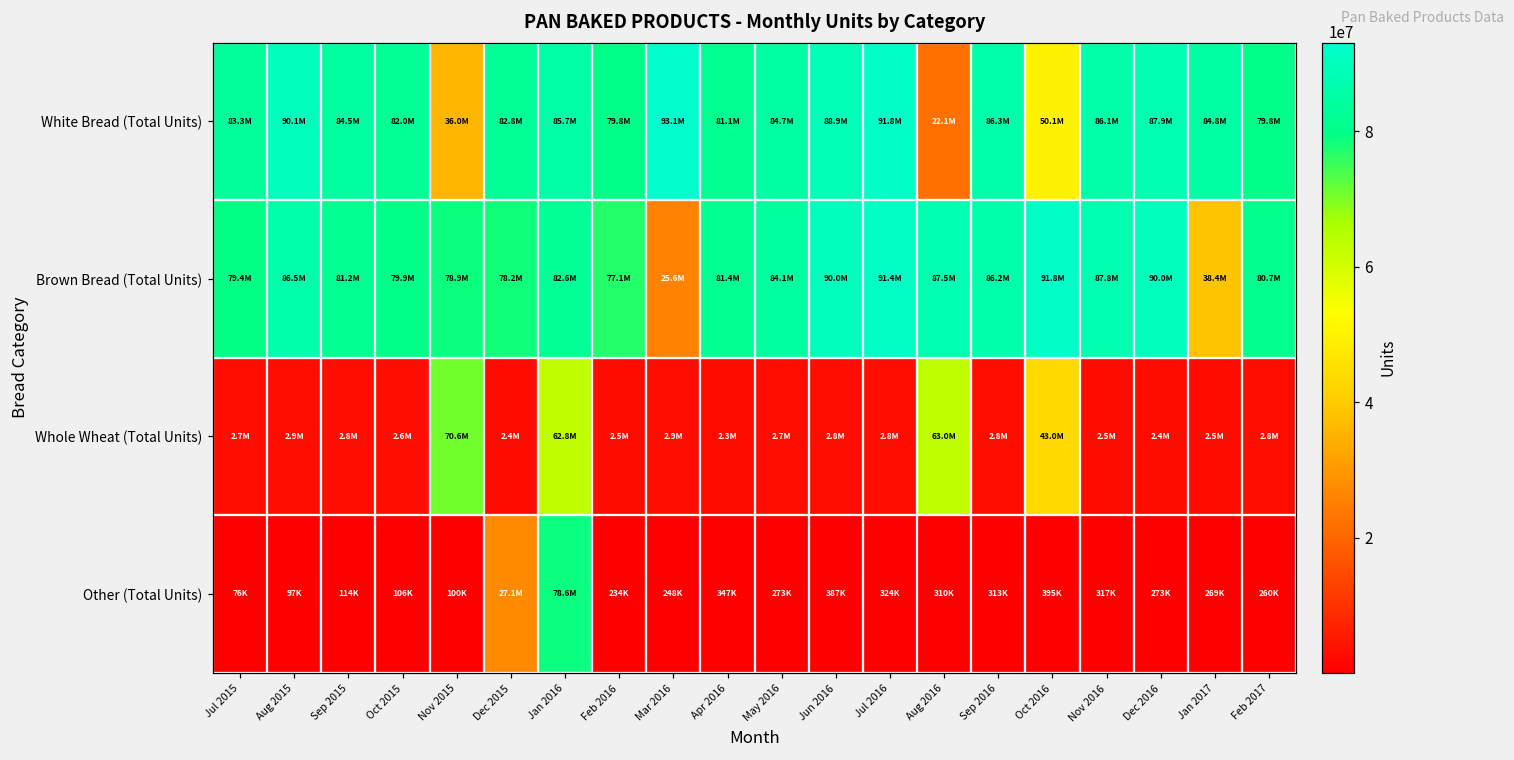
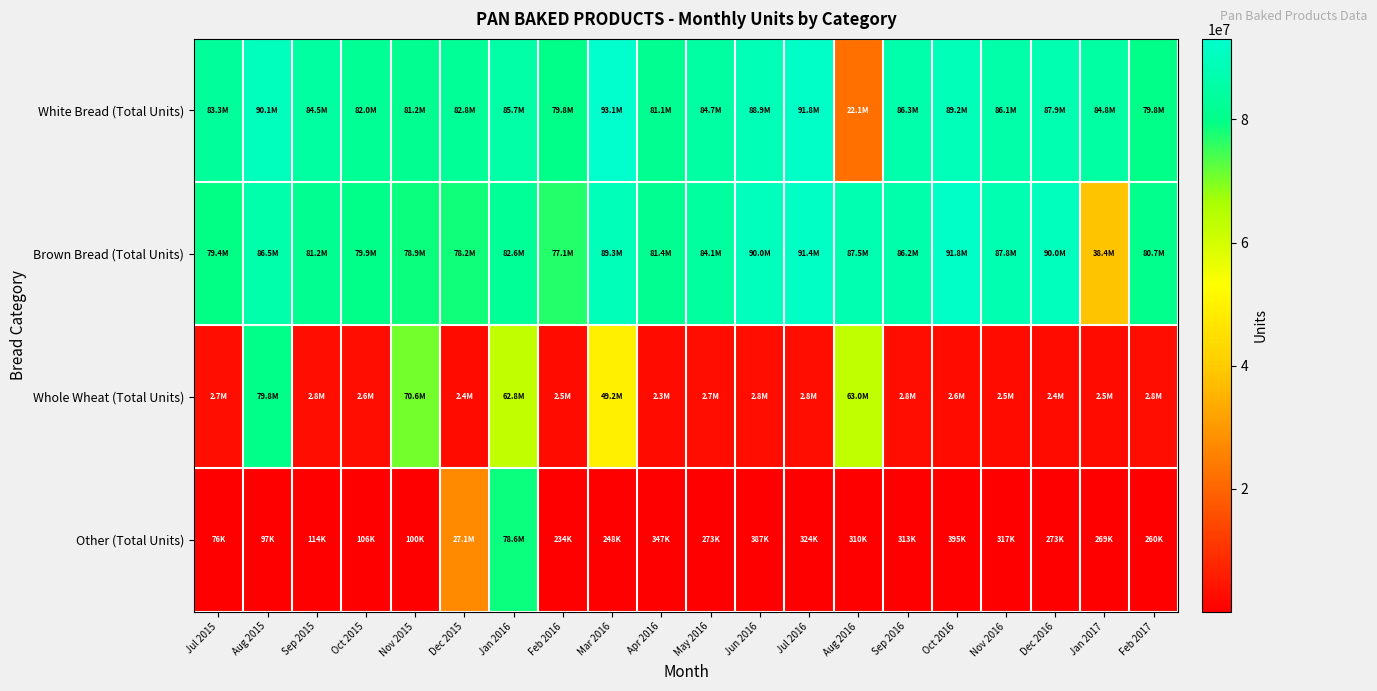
White Bread (Total Units), Nov 2015: 36.0M -> 81.2M
White Bread (Total Units), Oct 2016: 50.1M -> 89.2M
Brown Bread (Total Units), Mar 2016: 25.6M -> 89.3M
Whole Wheat (Total Units), Aug 2015: 2.9M -> 79.8M
Whole Wheat (Total Units), Mar 2016: 2.9M -> 49.2M
Whole Wheat (Total Units), Oct 2016: 43.0M -> 2.6M
